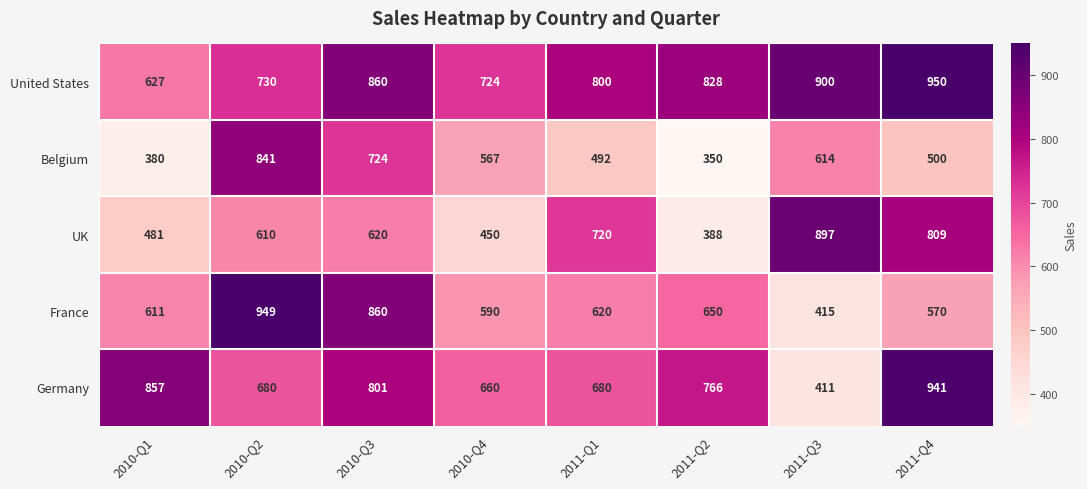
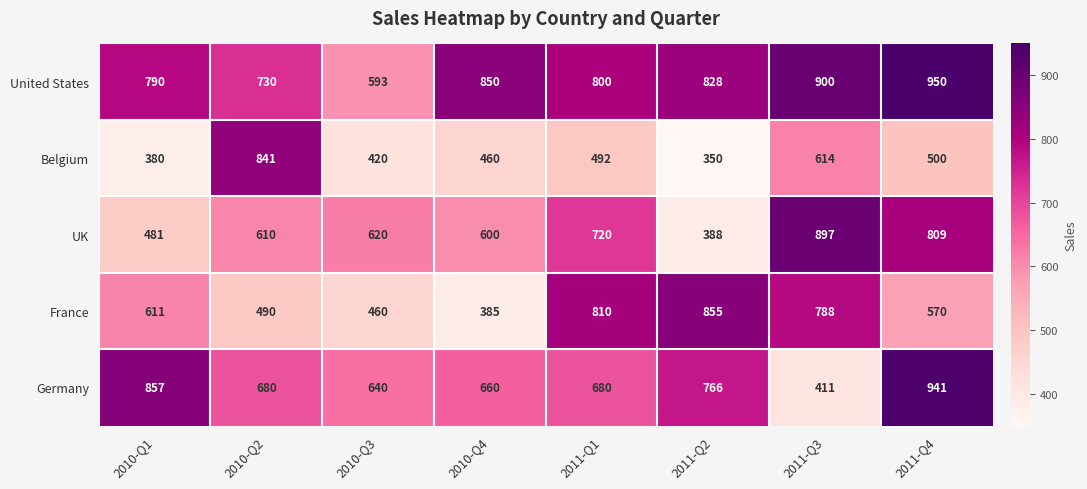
United States, 2010-Q1: 627 -> 790
United States, 2010-Q3: 860 -> 593
United States, 2010-Q4: 724 -> 850
Belgium, 2010-Q3: 724 -> 420
Belgium, 2010-Q4: 567 -> 460
UK, 2010-Q4: 450 -> 600
France, 2010-Q2: 949 -> 490
France, 2010-Q3: 860 -> 460
France, 2010-Q4: 590 -> 385
France, 2011-Q1: 620 -> 810
France, 2011-Q2: 650 -> 855
France, 2011-Q3: 415 -> 788
Germany, 2010-Q3: 801 -> 640
